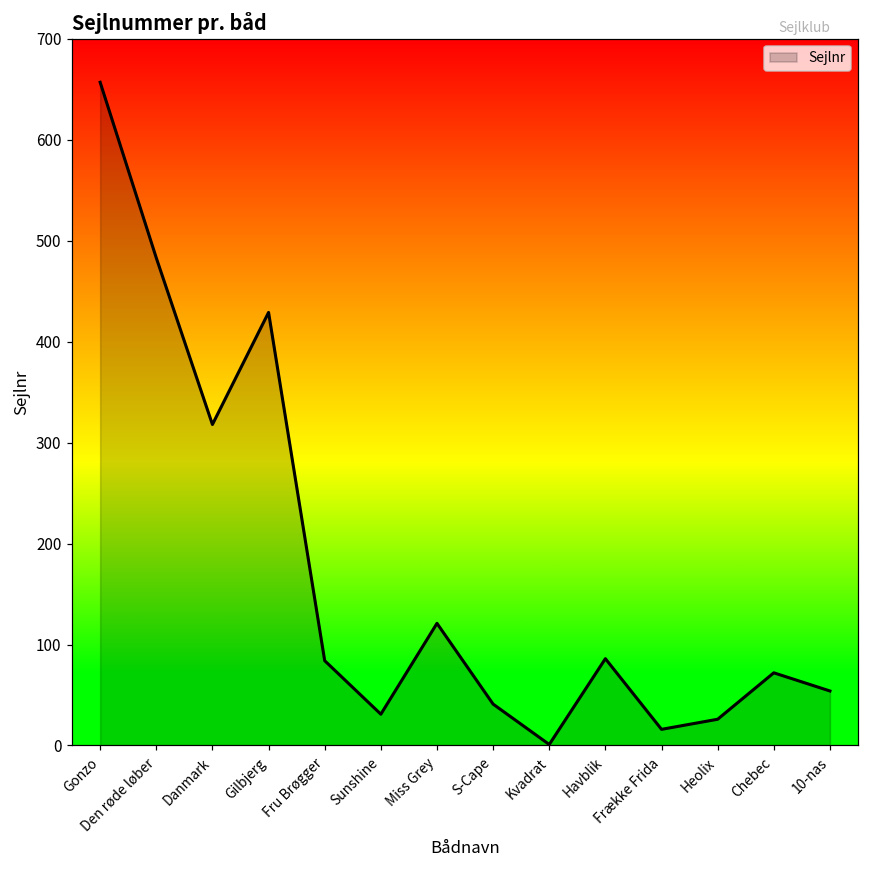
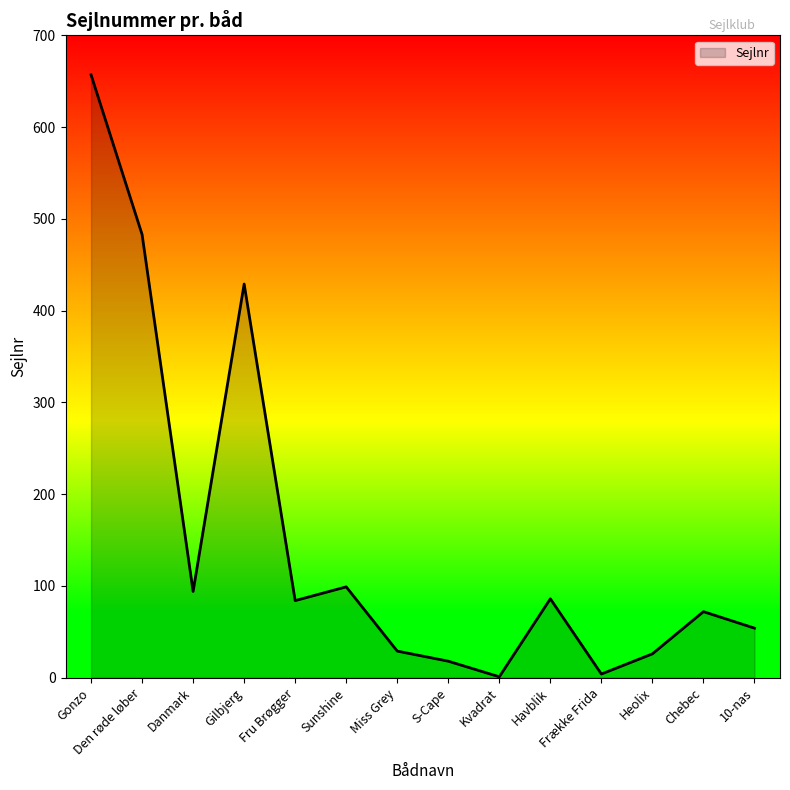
Danmark: 320 -> 90
Sunshine: 30 -> 100
Miss Grey: 120 -> 30
S-Cape: 40 -> 20
Frække Frida: 20 -> 0
